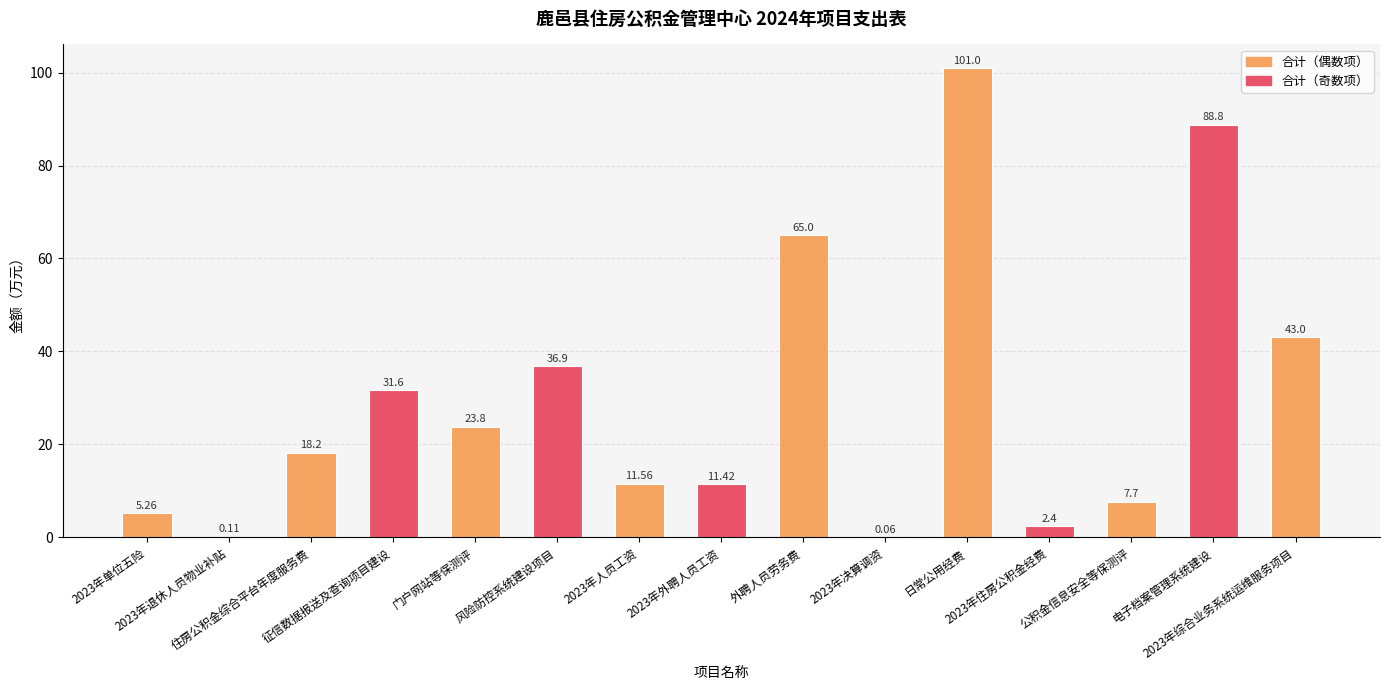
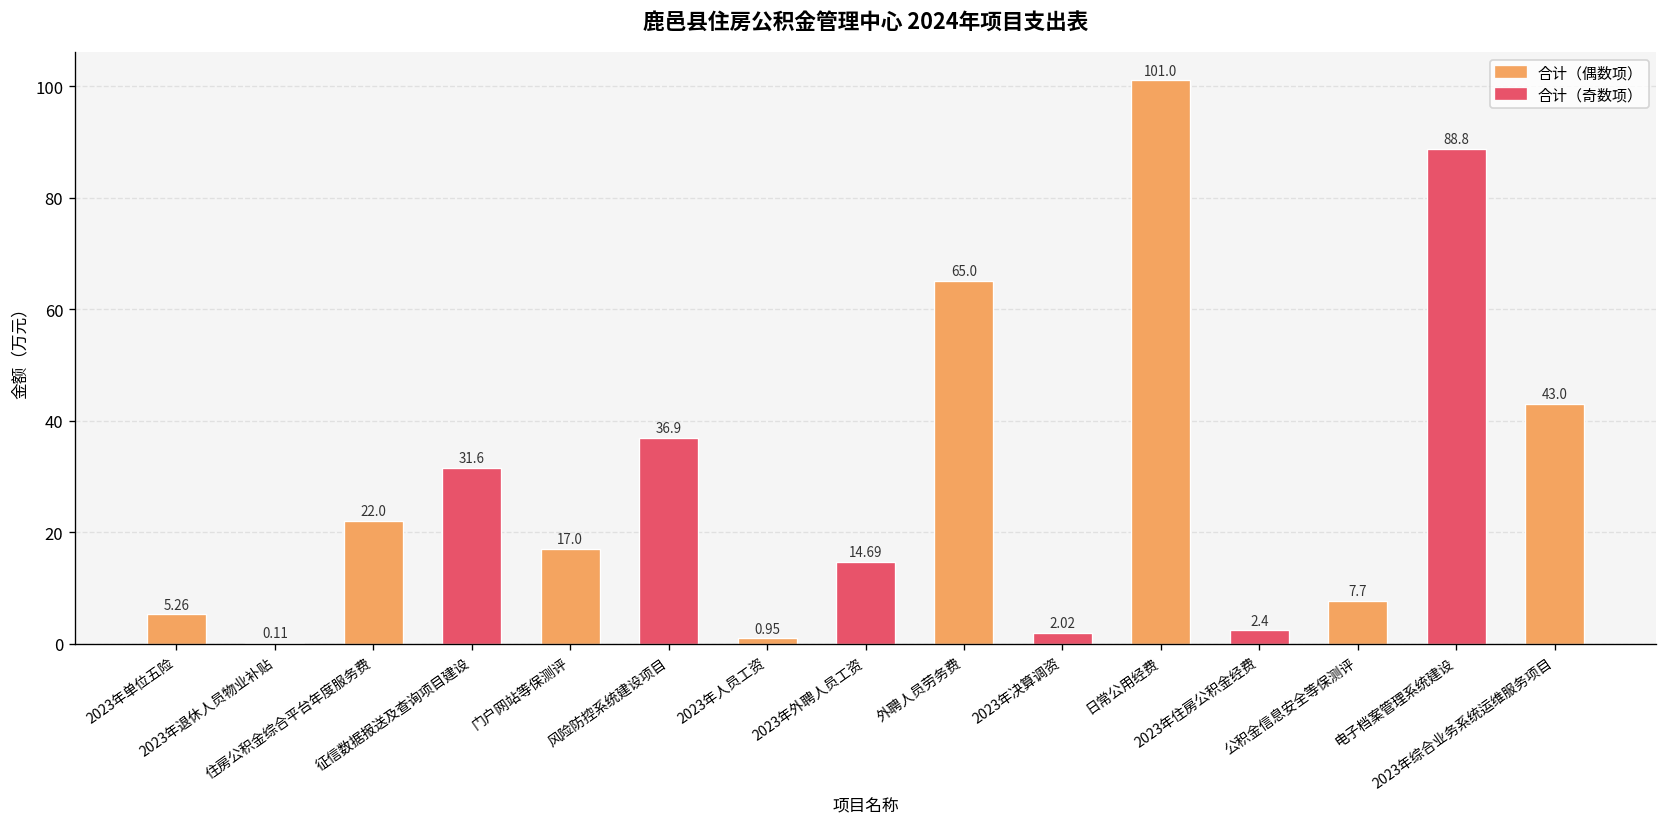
住房公积金综合平台年度服务费: 18.2 -> 22.0
门户网站等保测评: 23.8 -> 17.0
2023年人员工资: 11.56 -> 0.95
2023年外聘人员工资: 11.42 -> 14.69
2023年决算调资: 0.06 -> 2.02
